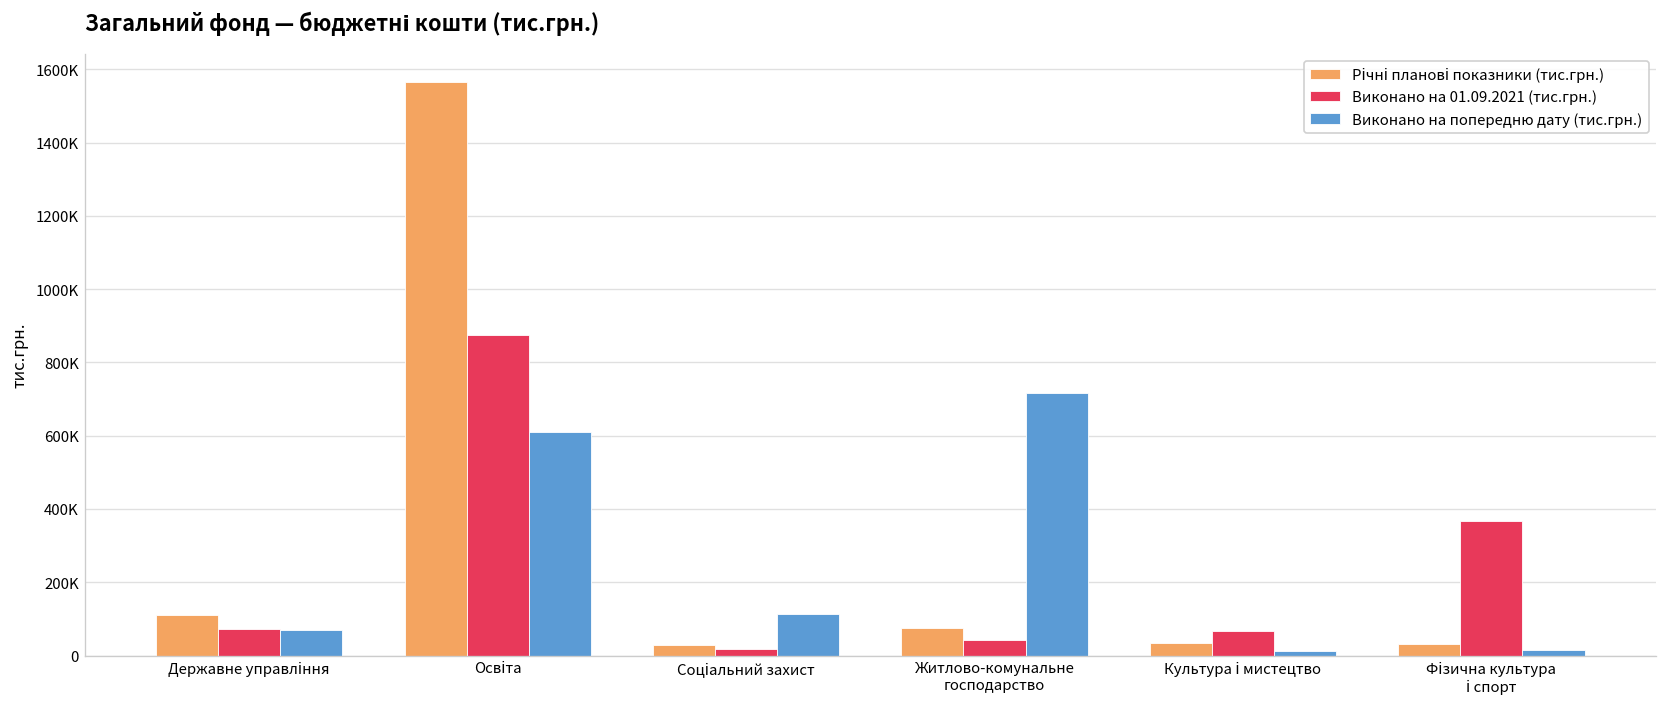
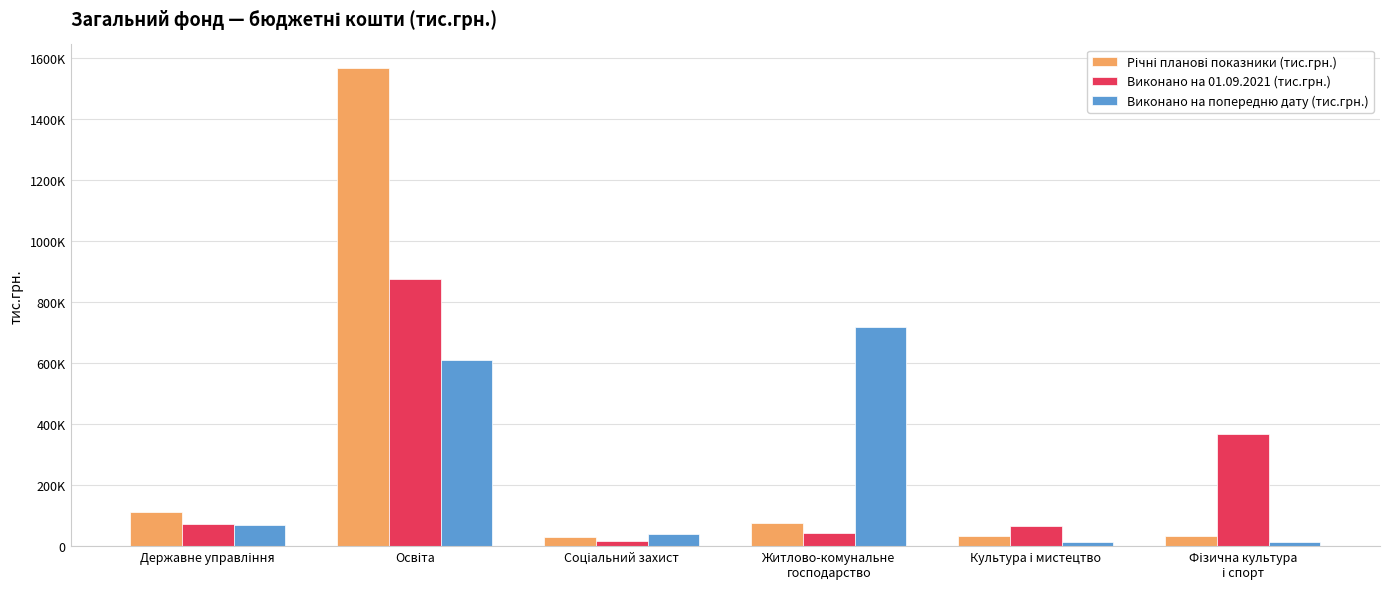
Виконано на попередню дату (тис.грн.), Соціальний захист: 110000 -> 40000
